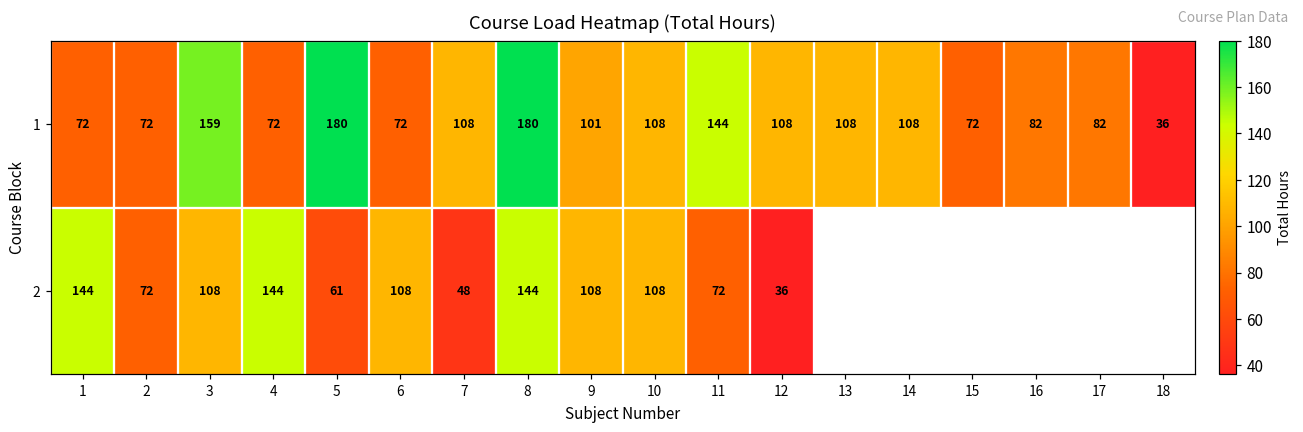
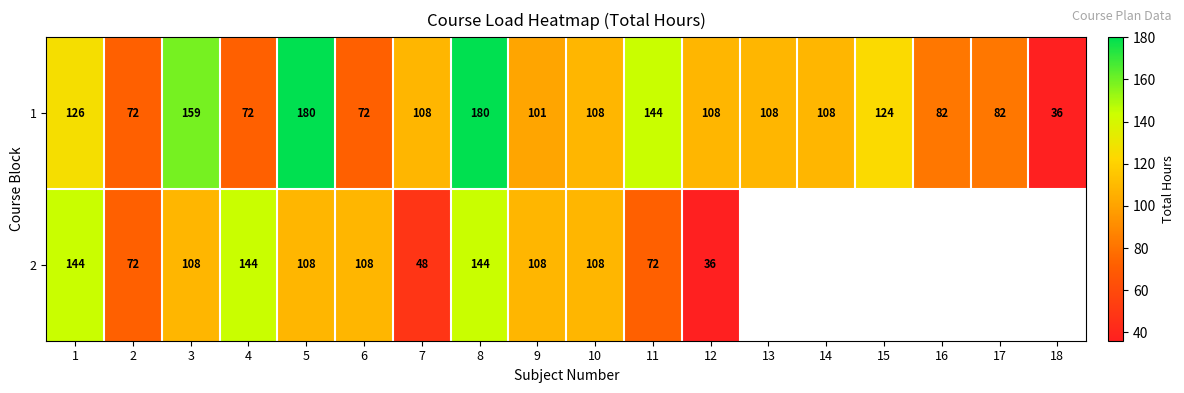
1, 1: 72 -> 126
1, 15: 72 -> 124
2, 5: 61 -> 108
